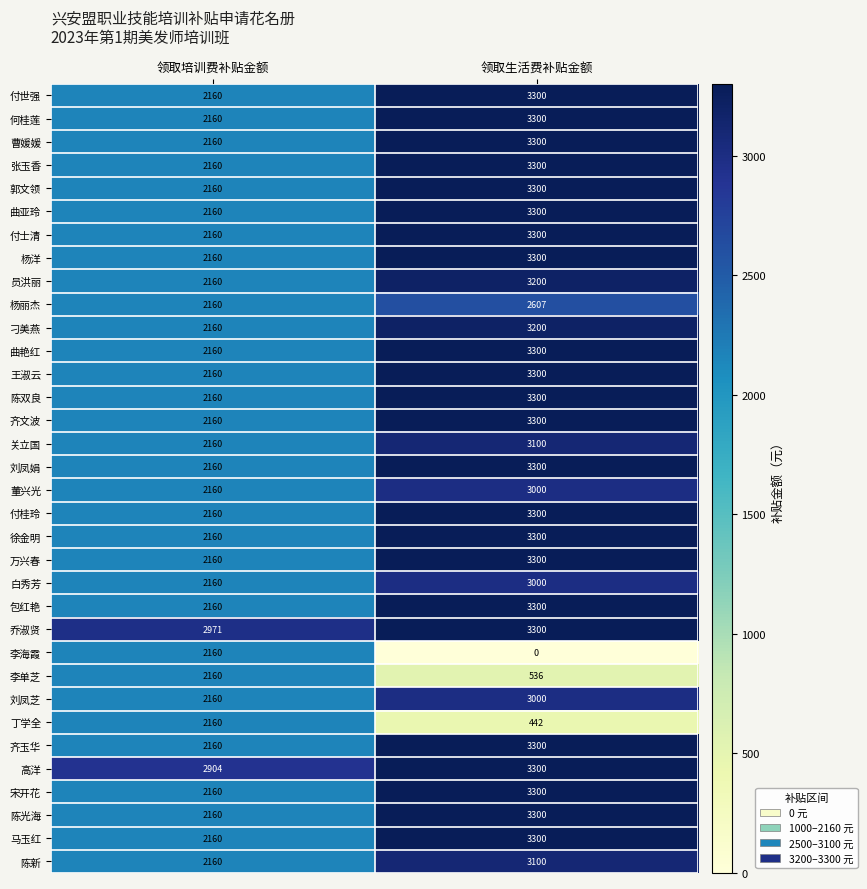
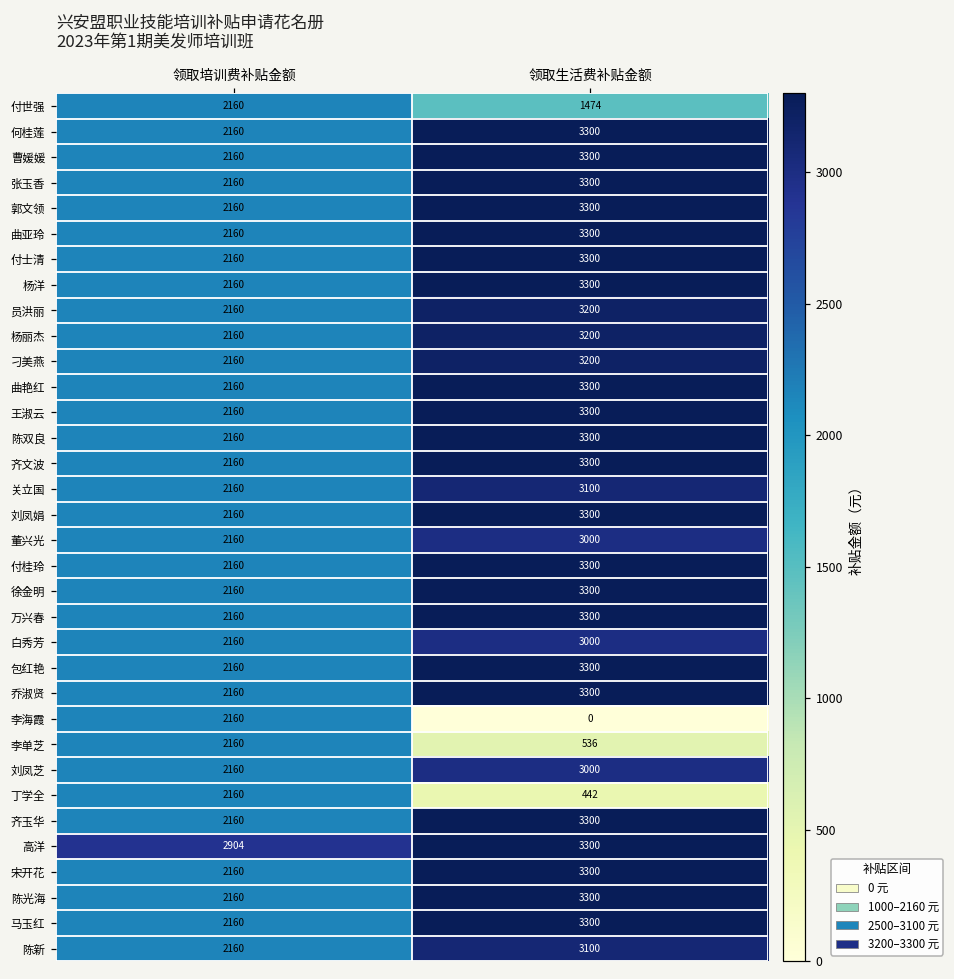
付世强, 领取生活费补贴金额: 3300 -> 1474
杨丽杰, 领取生活费补贴金额: 2607 -> 3200
乔淑贤, 领取培训费补贴金额: 2971 -> 2160
